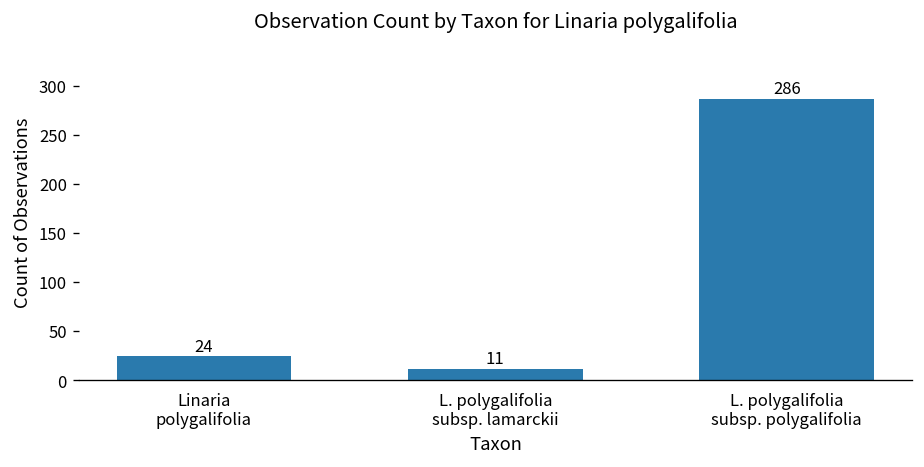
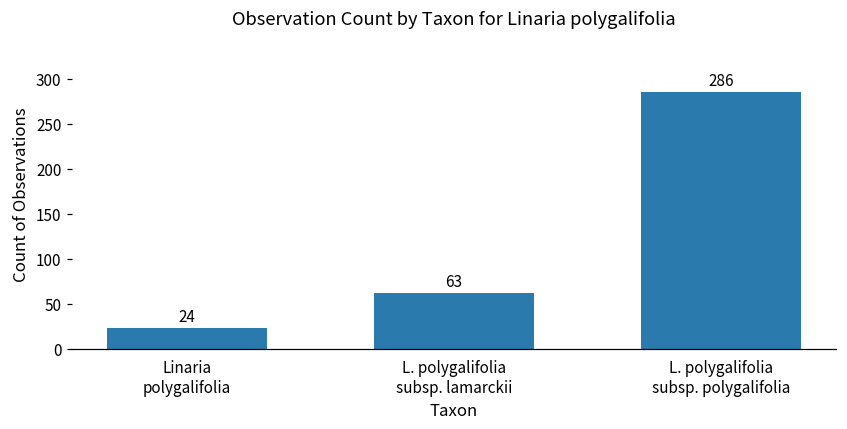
L. polygalifolia subsp. lamarckii: 11 -> 63
